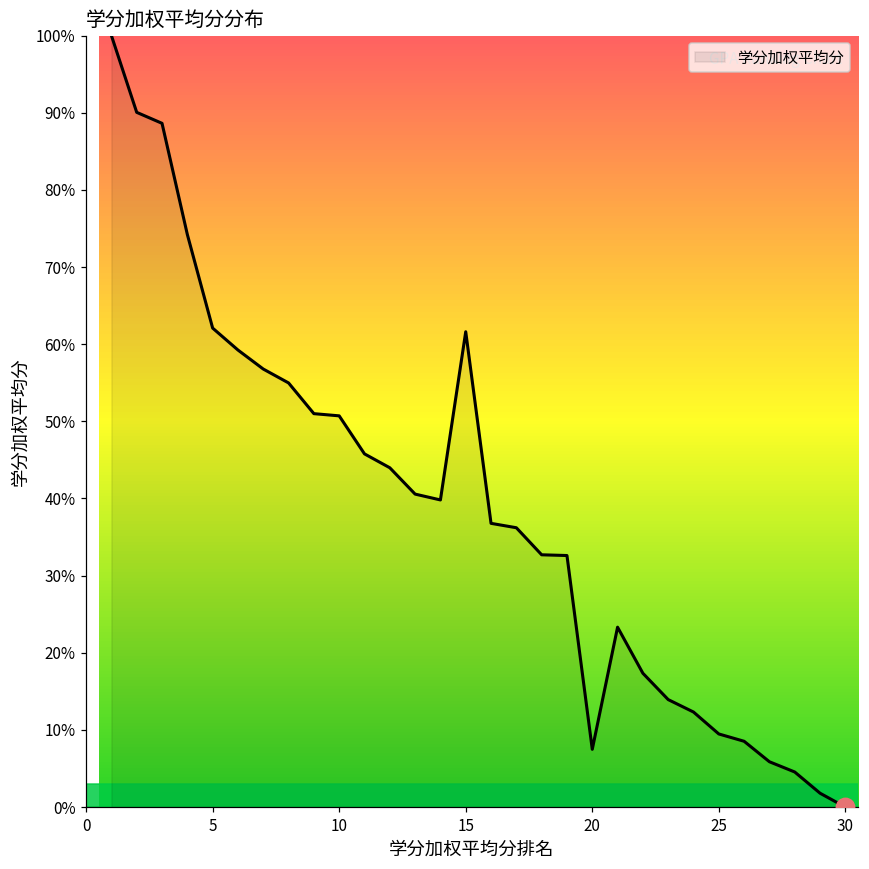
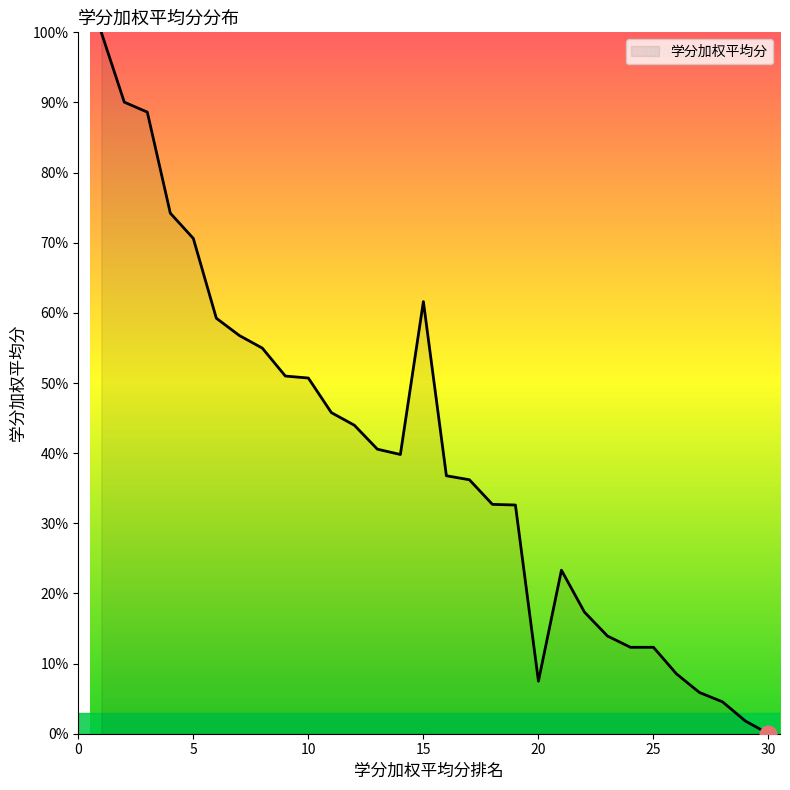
学分加权平均分, 5: 62% -> 71%
学分加权平均分, 25: 9% -> 12%
